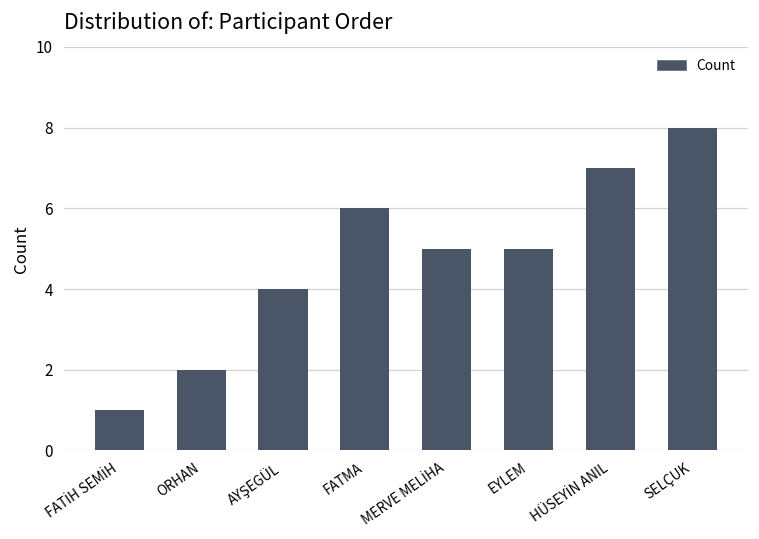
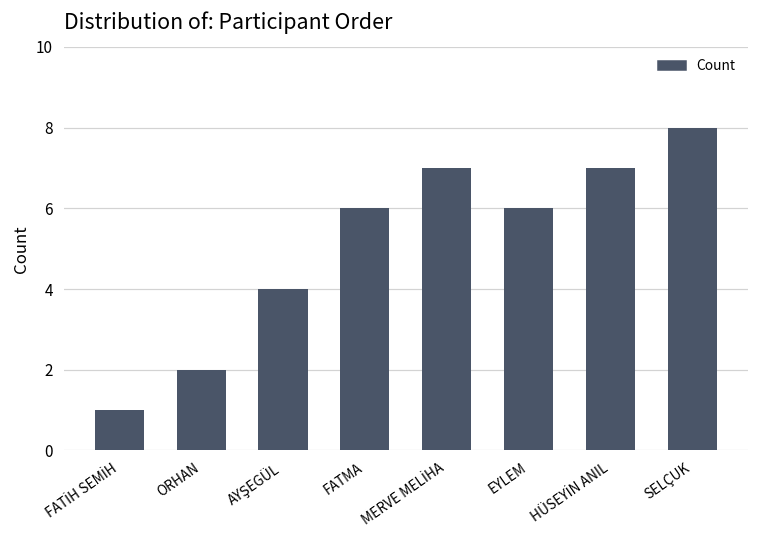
MERVE MELİHA: 5 -> 7
EYLEM: 5 -> 6
